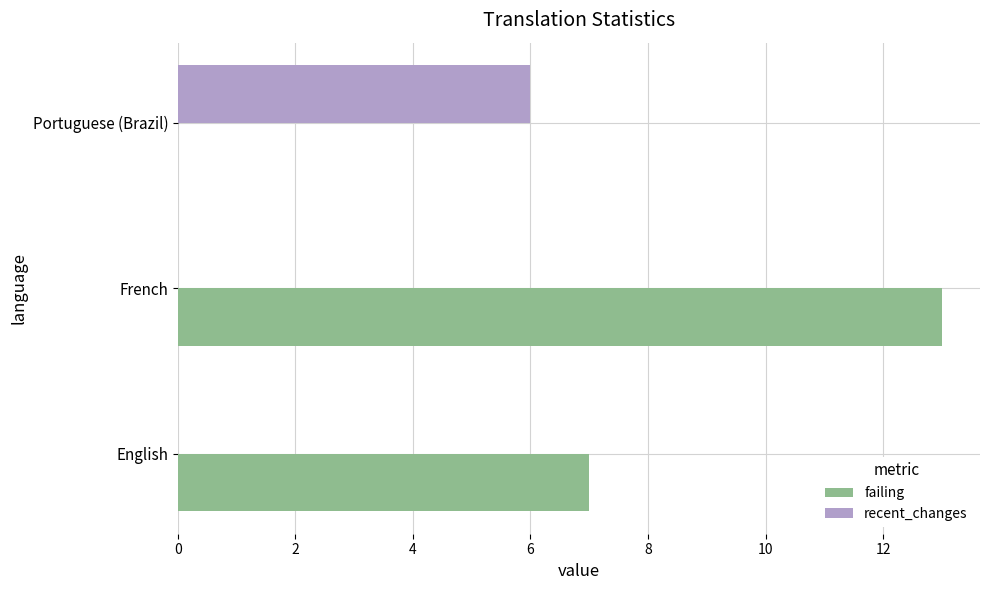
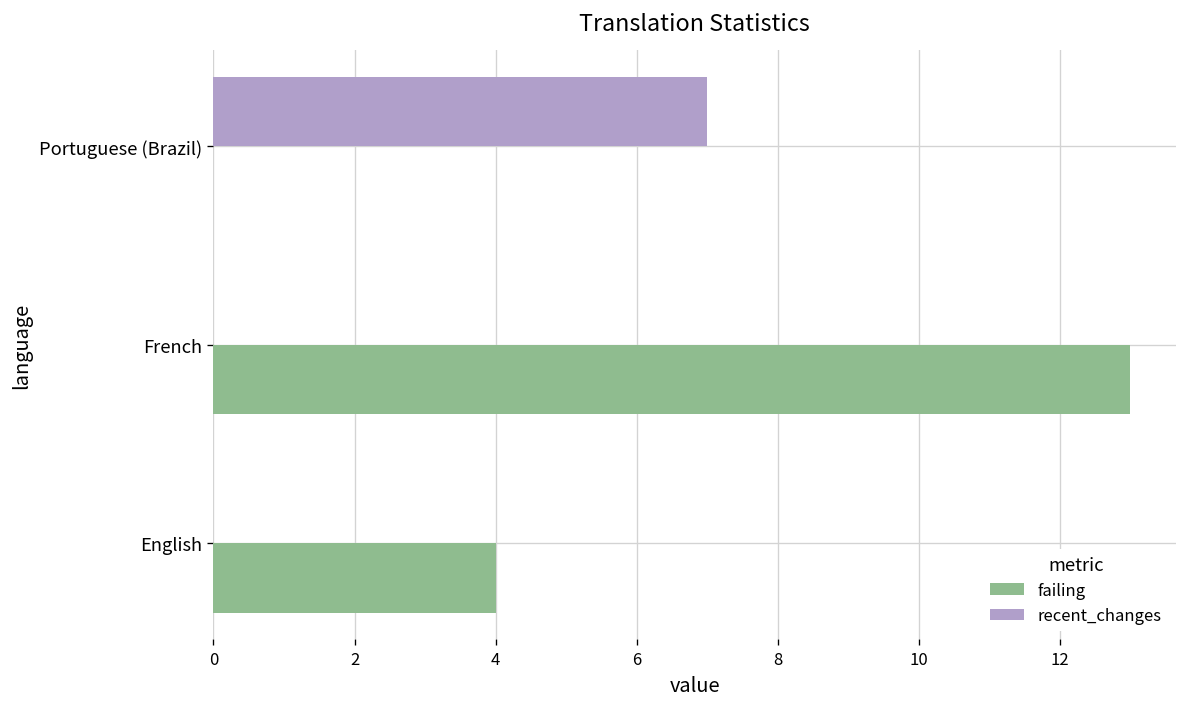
recent_changes, Portuguese (Brazil): 6 -> 7
failing, English: 7 -> 4
